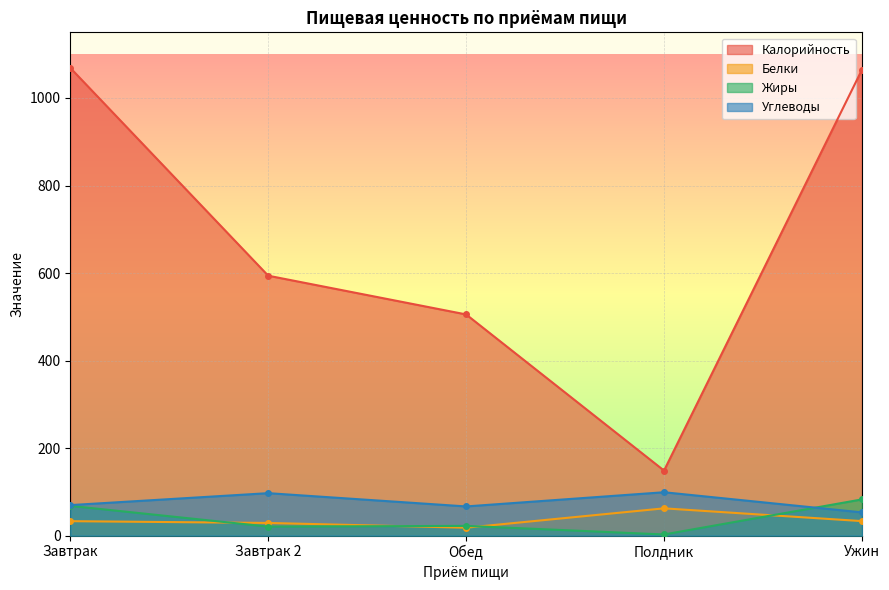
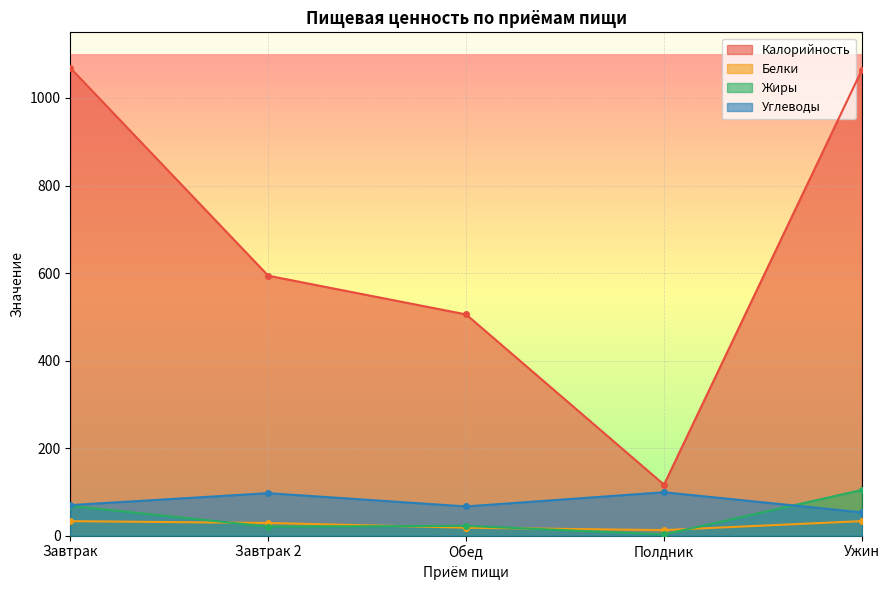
Калорийность, Полдник: 150 -> 120
Белки, Полдник: 60 -> 10
Жиры, Ужин: 80 -> 100
